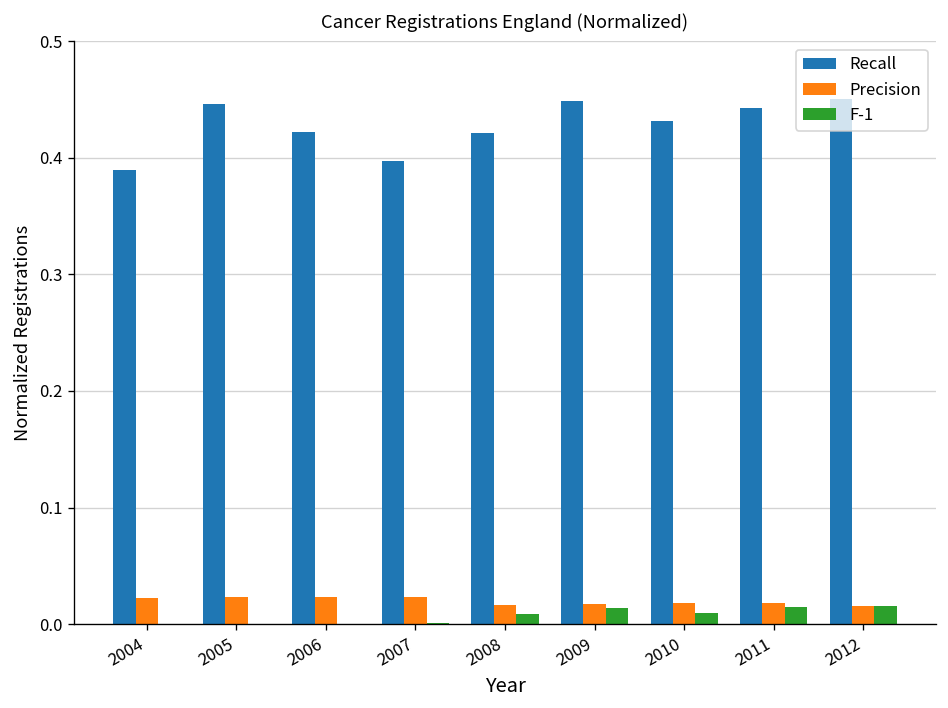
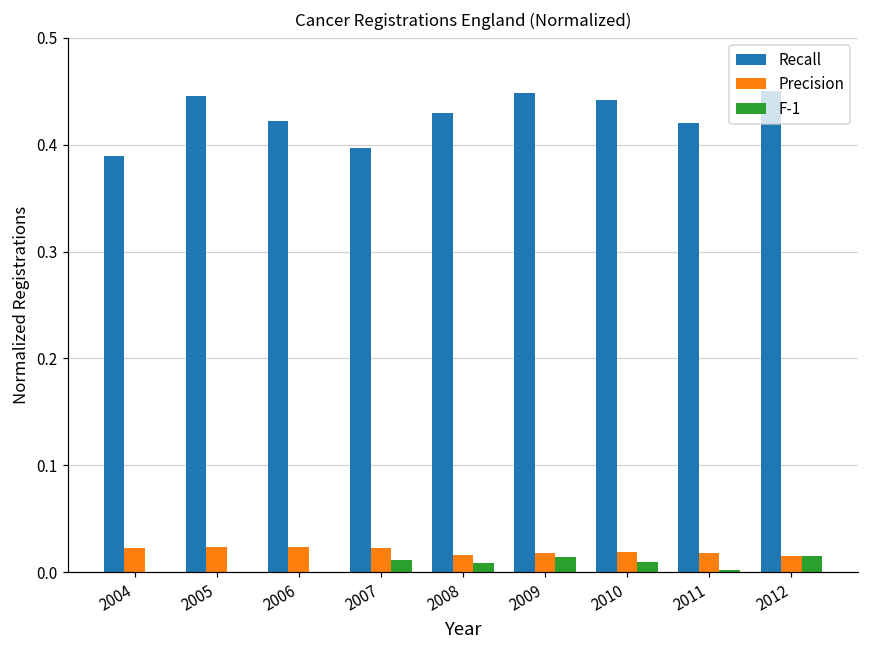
F-1, 2007: 0.00 -> 0.01
Recall, 2008: 0.42 -> 0.43
Recall, 2010: 0.43 -> 0.44
Recall, 2011: 0.44 -> 0.42
F-1, 2011: 0.01 -> 0.00
